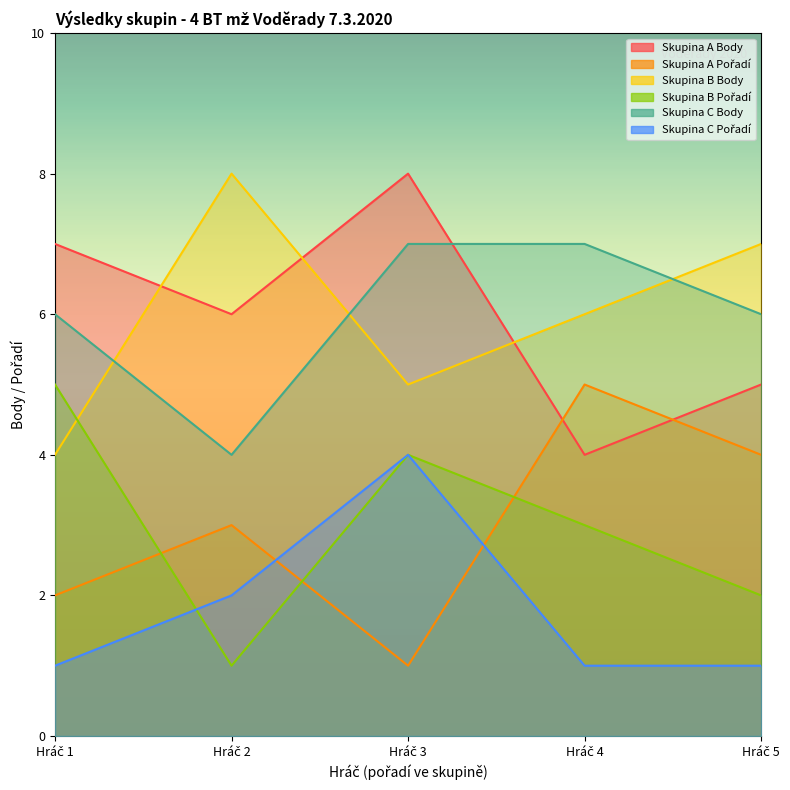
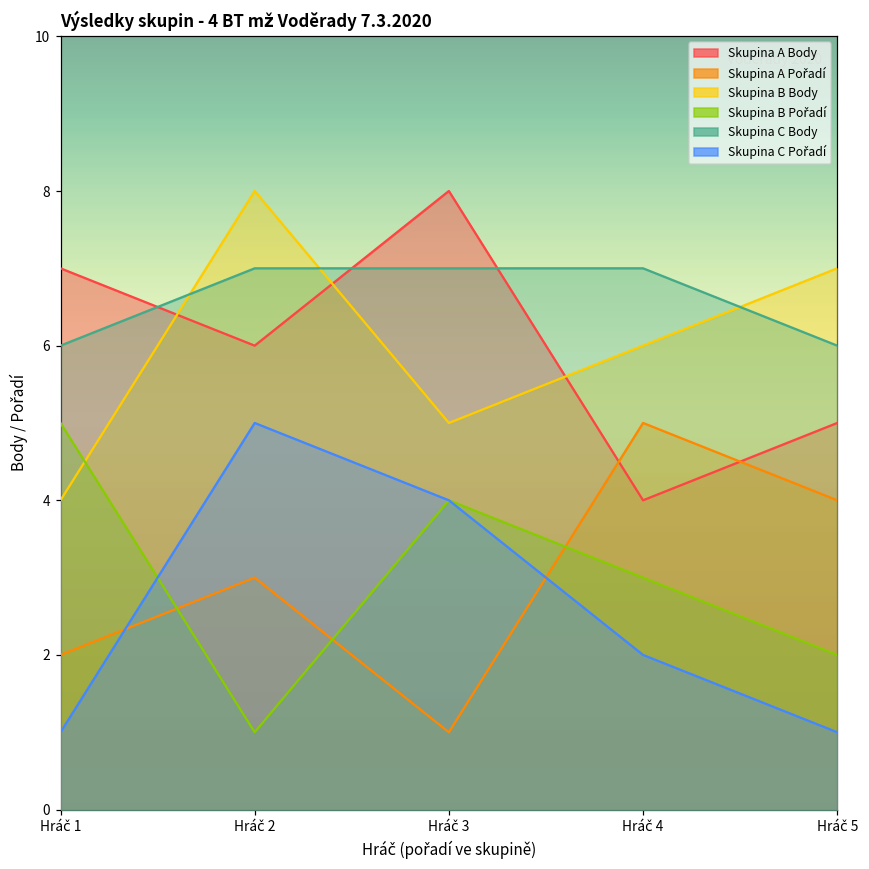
Skupina C Body, Hráč 2: 4 -> 7
Skupina C Pořadí, Hráč 2: 2 -> 5
Skupina C Pořadí, Hráč 4: 1 -> 2
